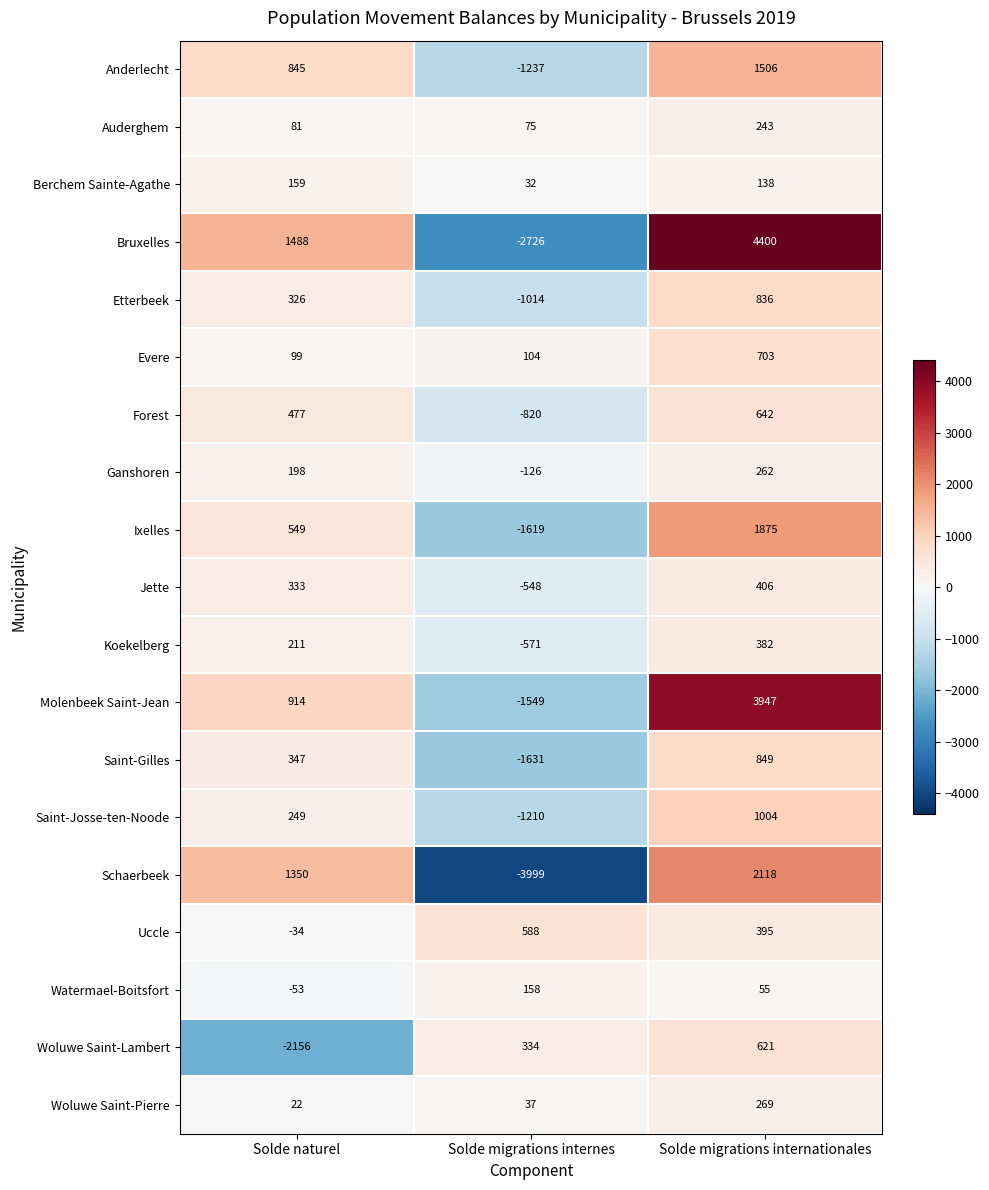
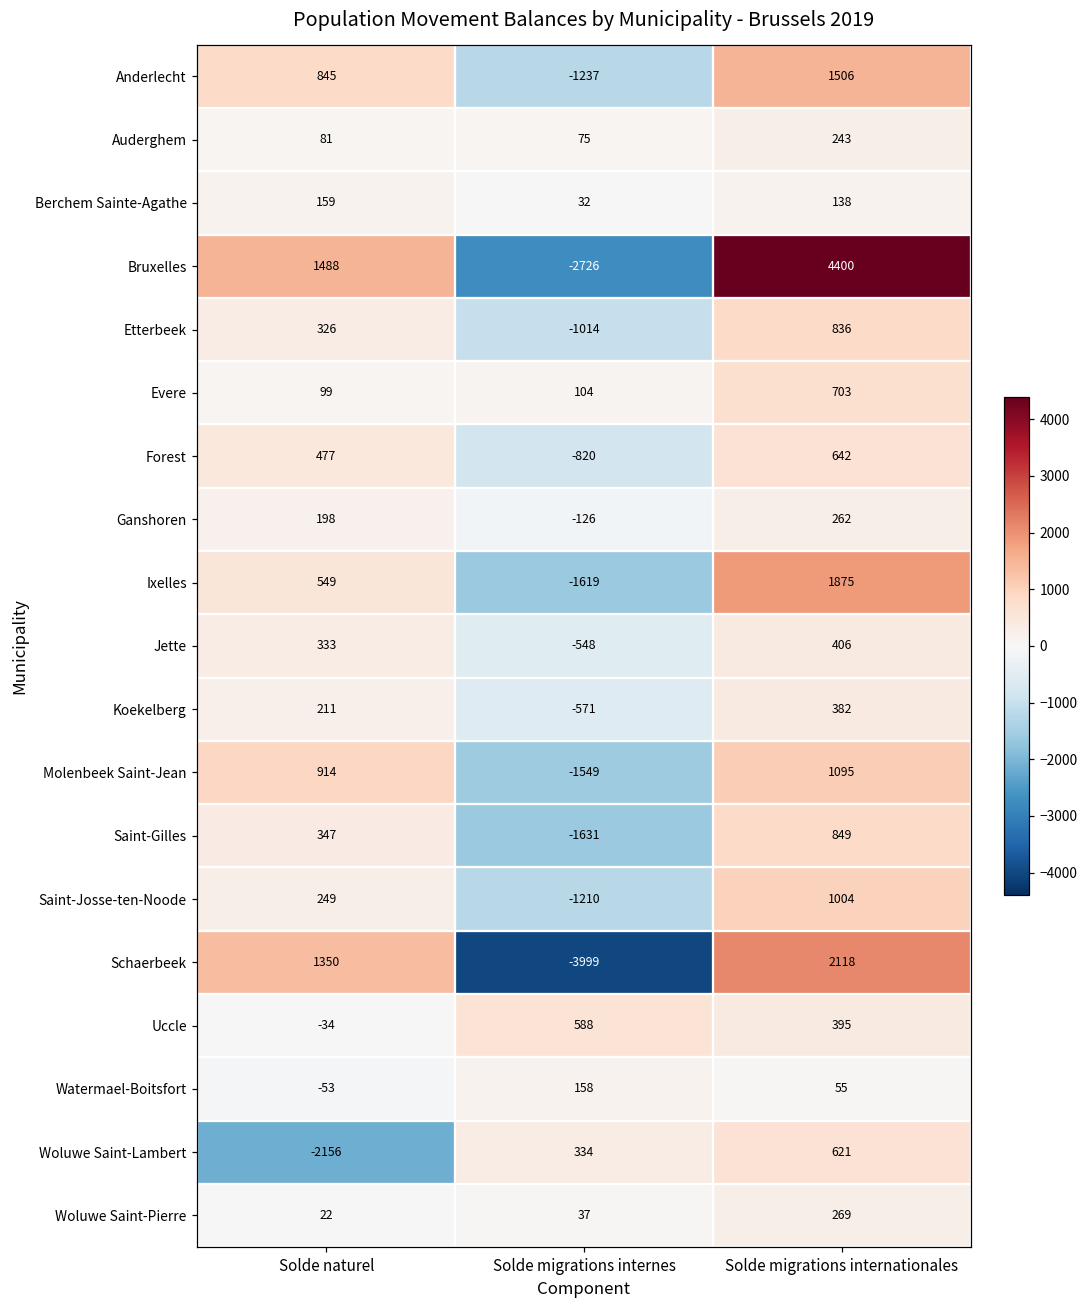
Molenbeek Saint-Jean, Solde migrations internationales: 3947 -> 1095
